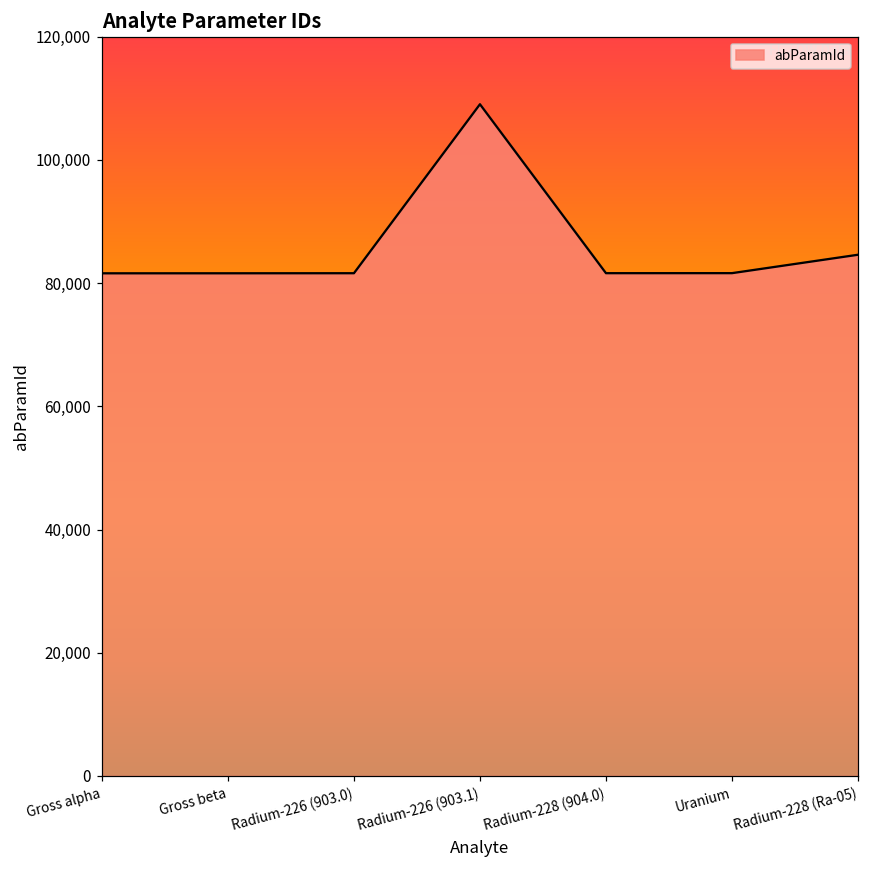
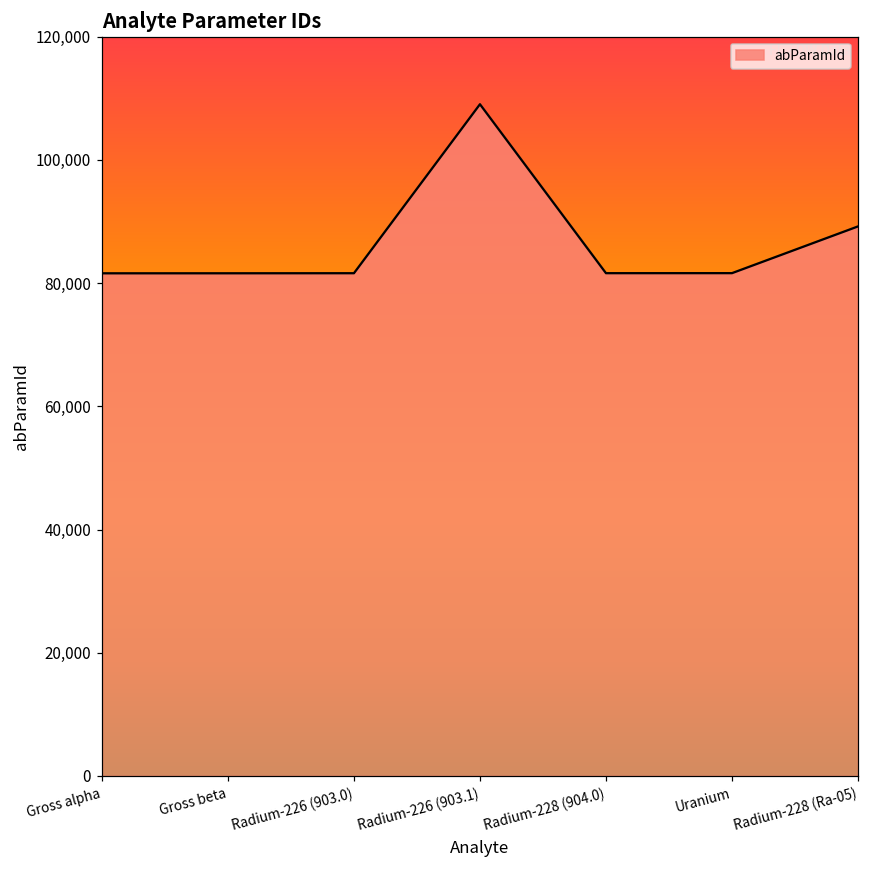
Radium-228 (Ra-05): 85,000 -> 89,000
